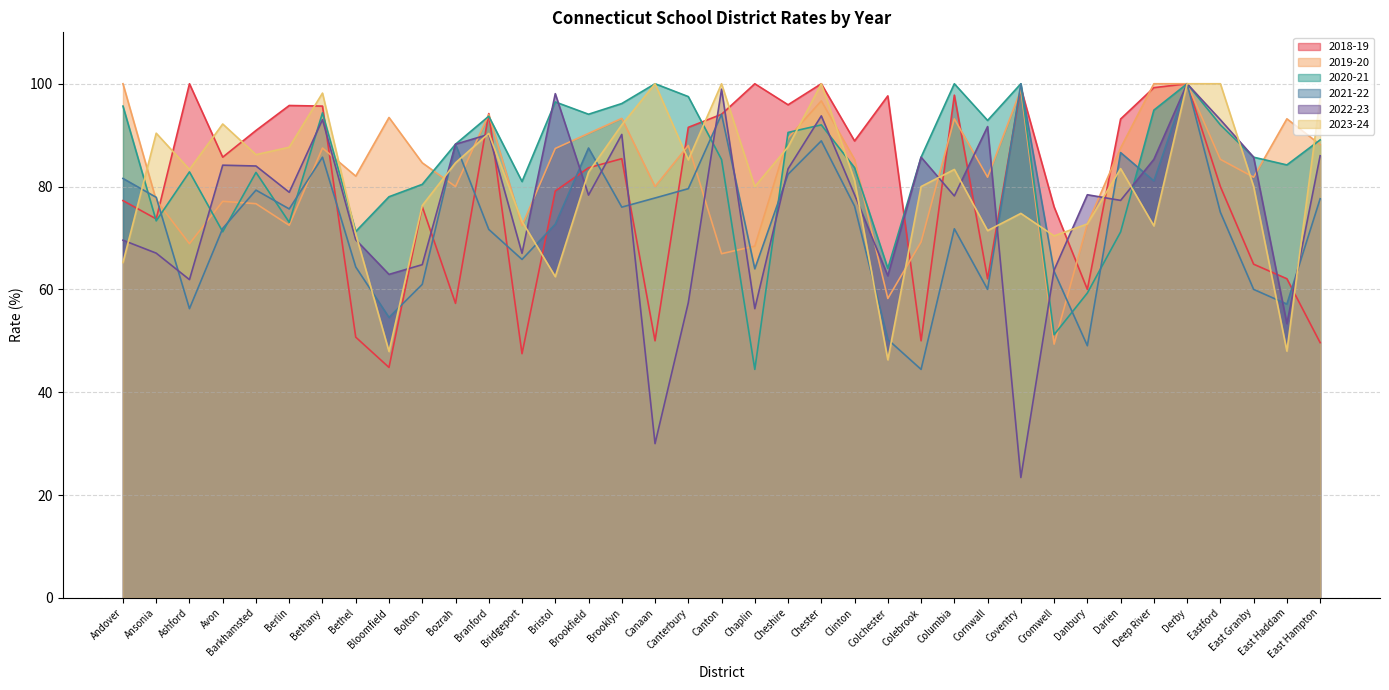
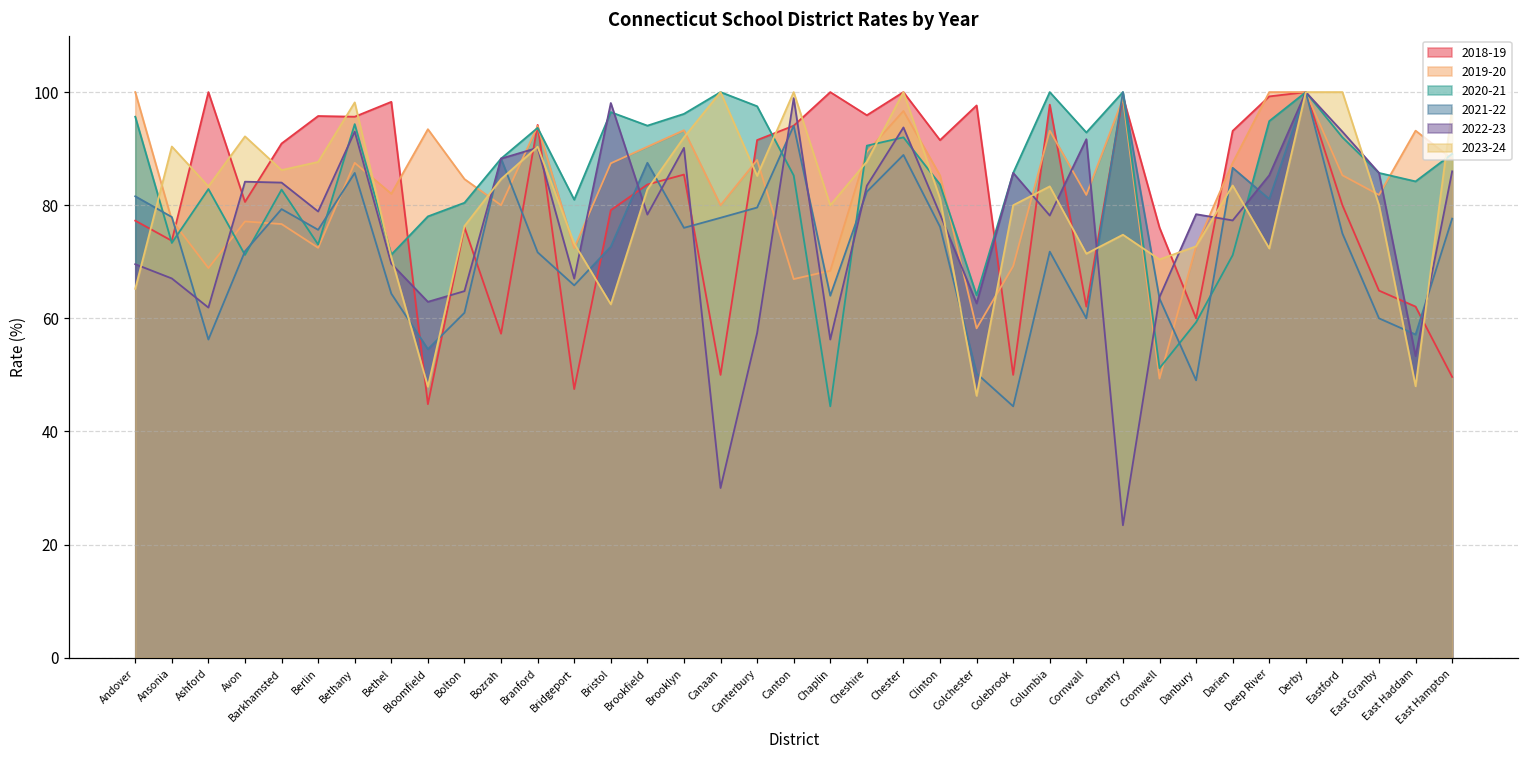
2018-19, Avon: 86 -> 81
2018-19, Bethel: 51 -> 98
2018-19, Clinton: 89 -> 92
